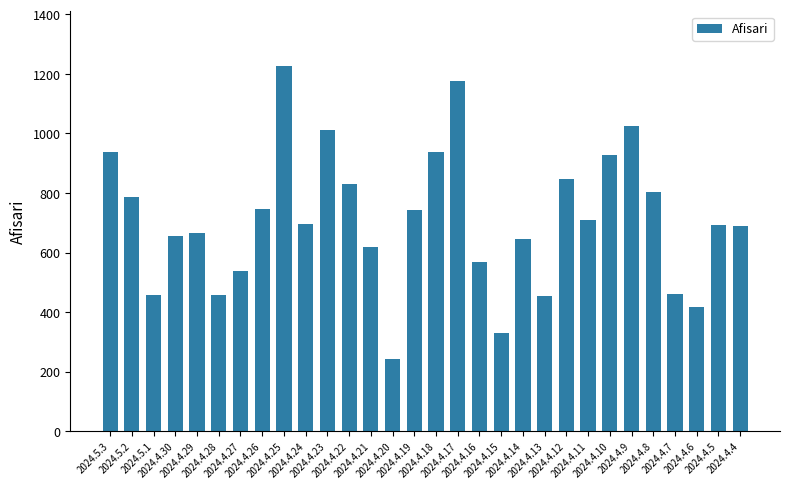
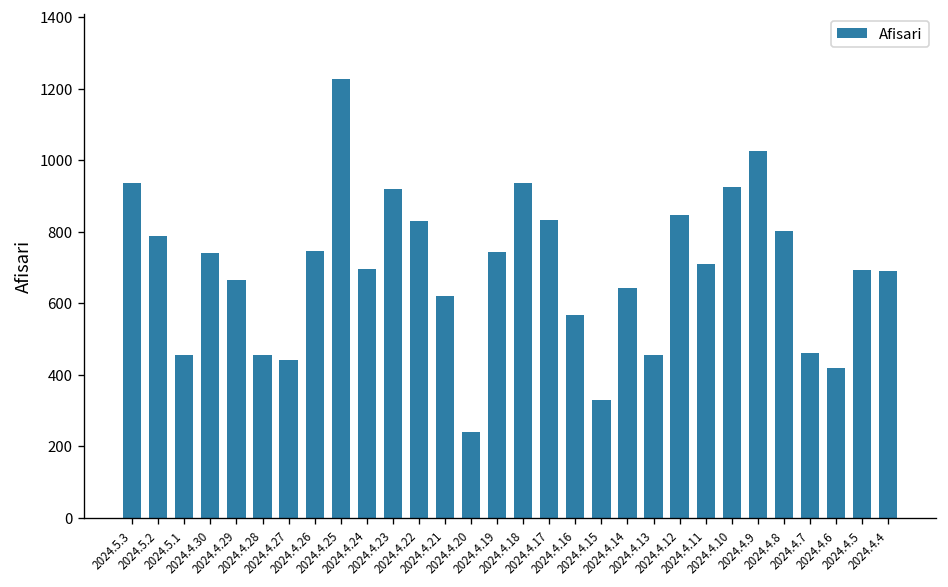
2024.4.30: 660 -> 740
2024.4.27: 540 -> 440
2024.4.23: 1010 -> 920
2024.4.17: 1180 -> 830
